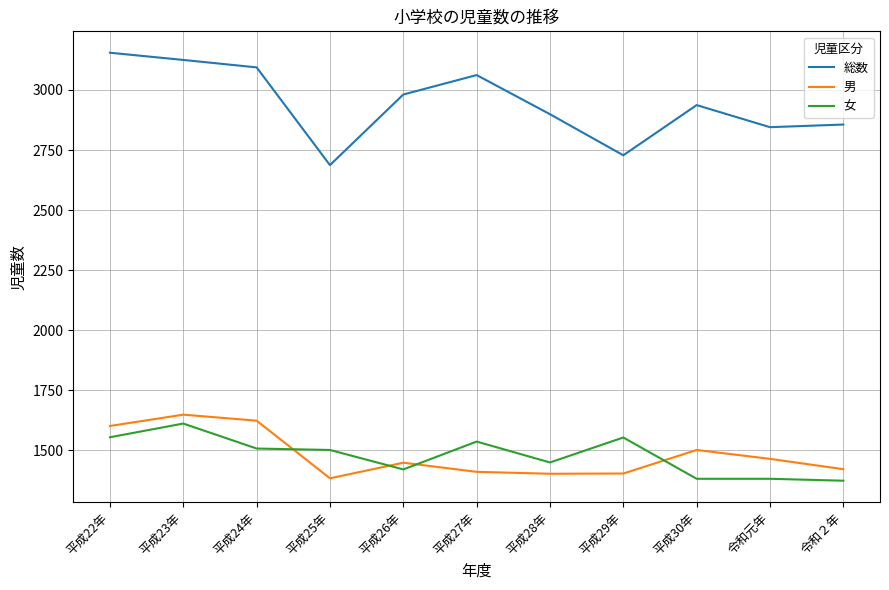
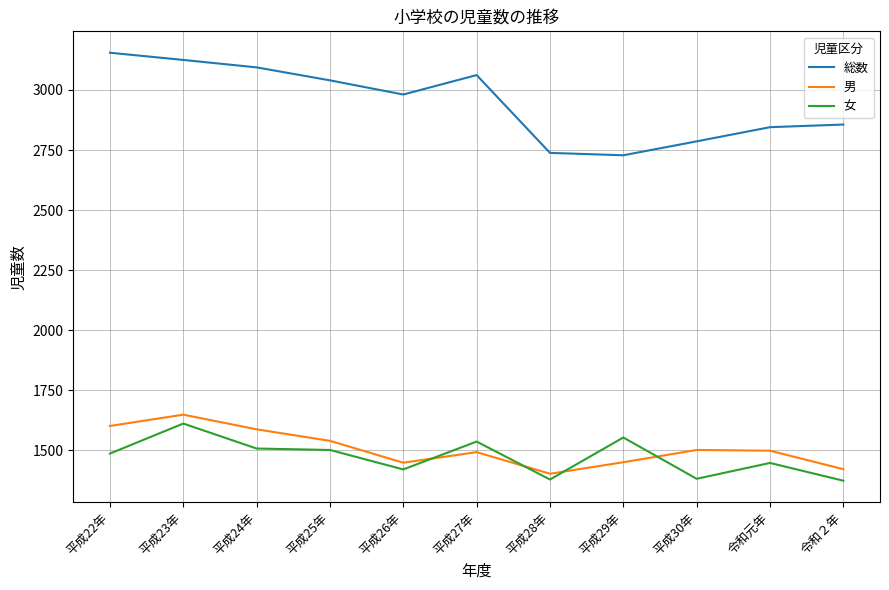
女, 平成22年: 1550 -> 1490
男, 平成24年: 1620 -> 1590
総数, 平成25年: 2690 -> 3040
男, 平成25年: 1380 -> 1540
男, 平成27年: 1410 -> 1490
総数, 平成28年: 2900 -> 2740
女, 平成28年: 1450 -> 1380
男, 平成29年: 1400 -> 1450
総数, 平成30年: 2940 -> 2790
男, 令和元年: 1460 -> 1500
女, 令和元年: 1380 -> 1450
